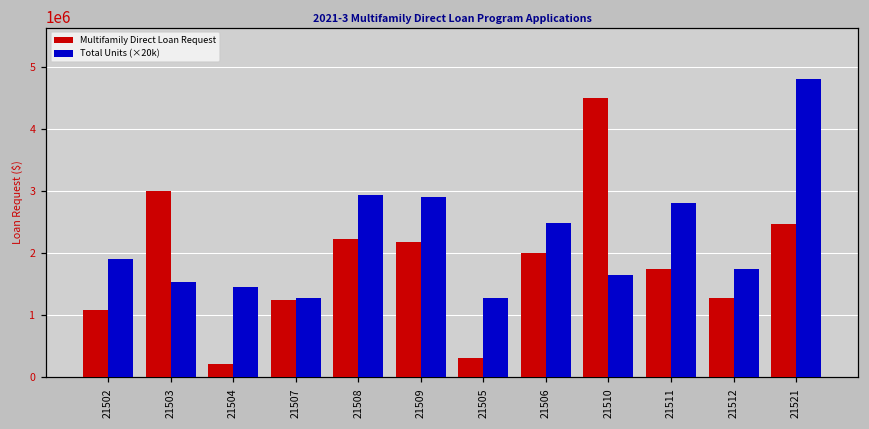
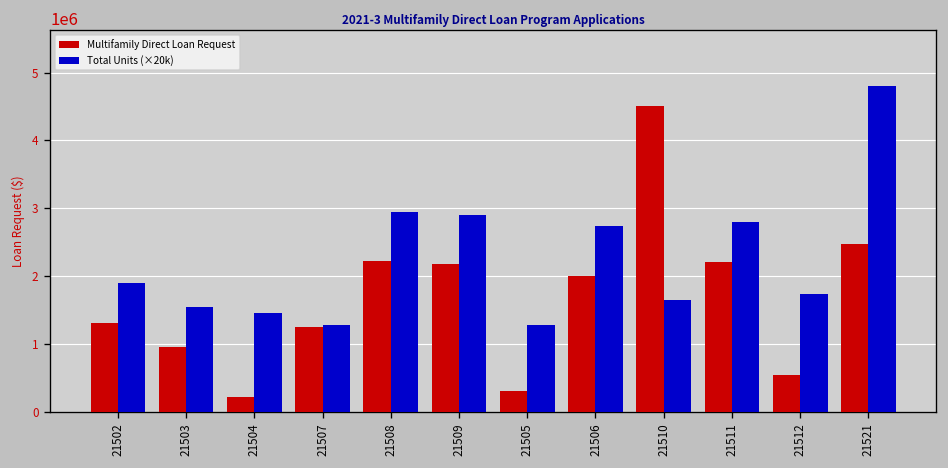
Multifamily Direct Loan Request, 21502: 1100000 -> 1300000
Multifamily Direct Loan Request, 21503: 3000000 -> 1000000
Total Units (×20k), 21506: 2500000 -> 2700000
Multifamily Direct Loan Request, 21511: 1700000 -> 2200000
Multifamily Direct Loan Request, 21512: 1300000 -> 500000
